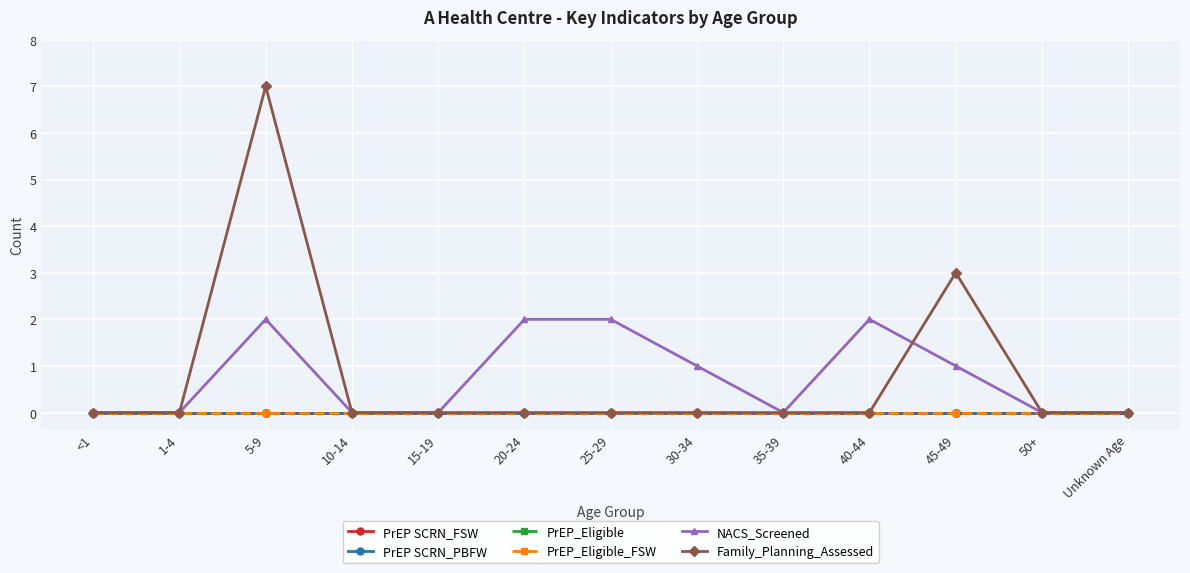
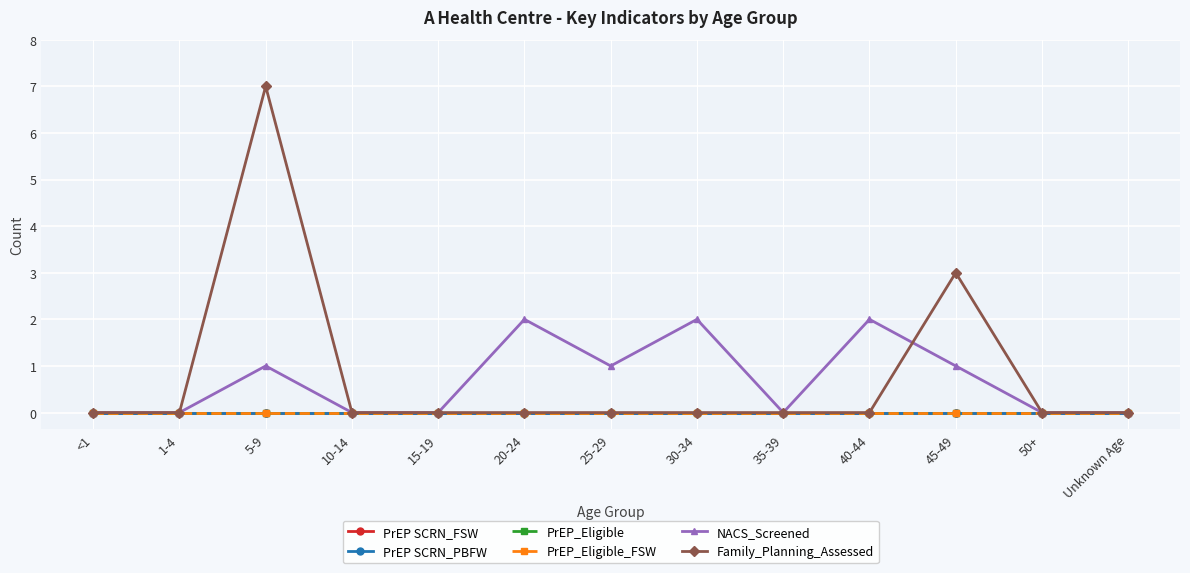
NACS_Screened, 5-9: 2 -> 1
NACS_Screened, 25-29: 2 -> 1
NACS_Screened, 30-34: 1 -> 2
